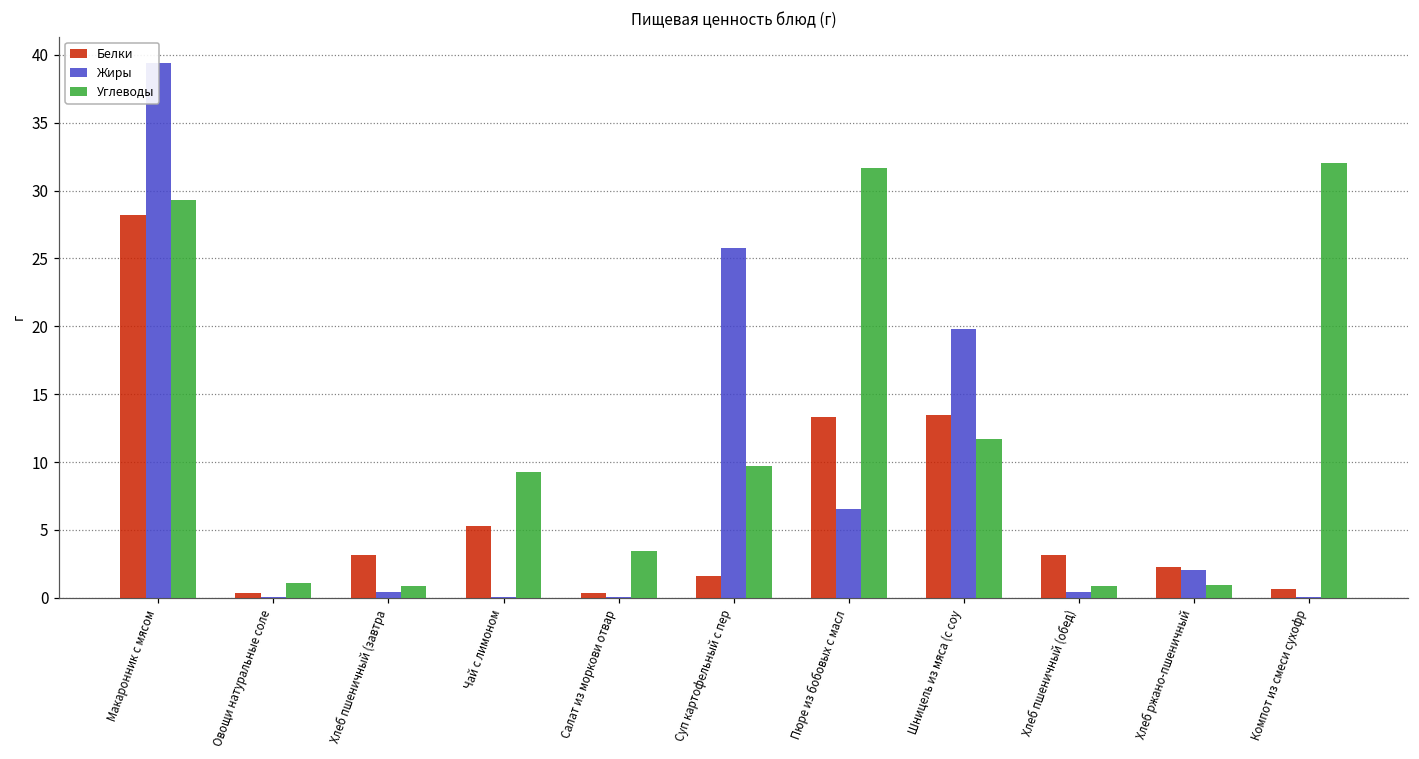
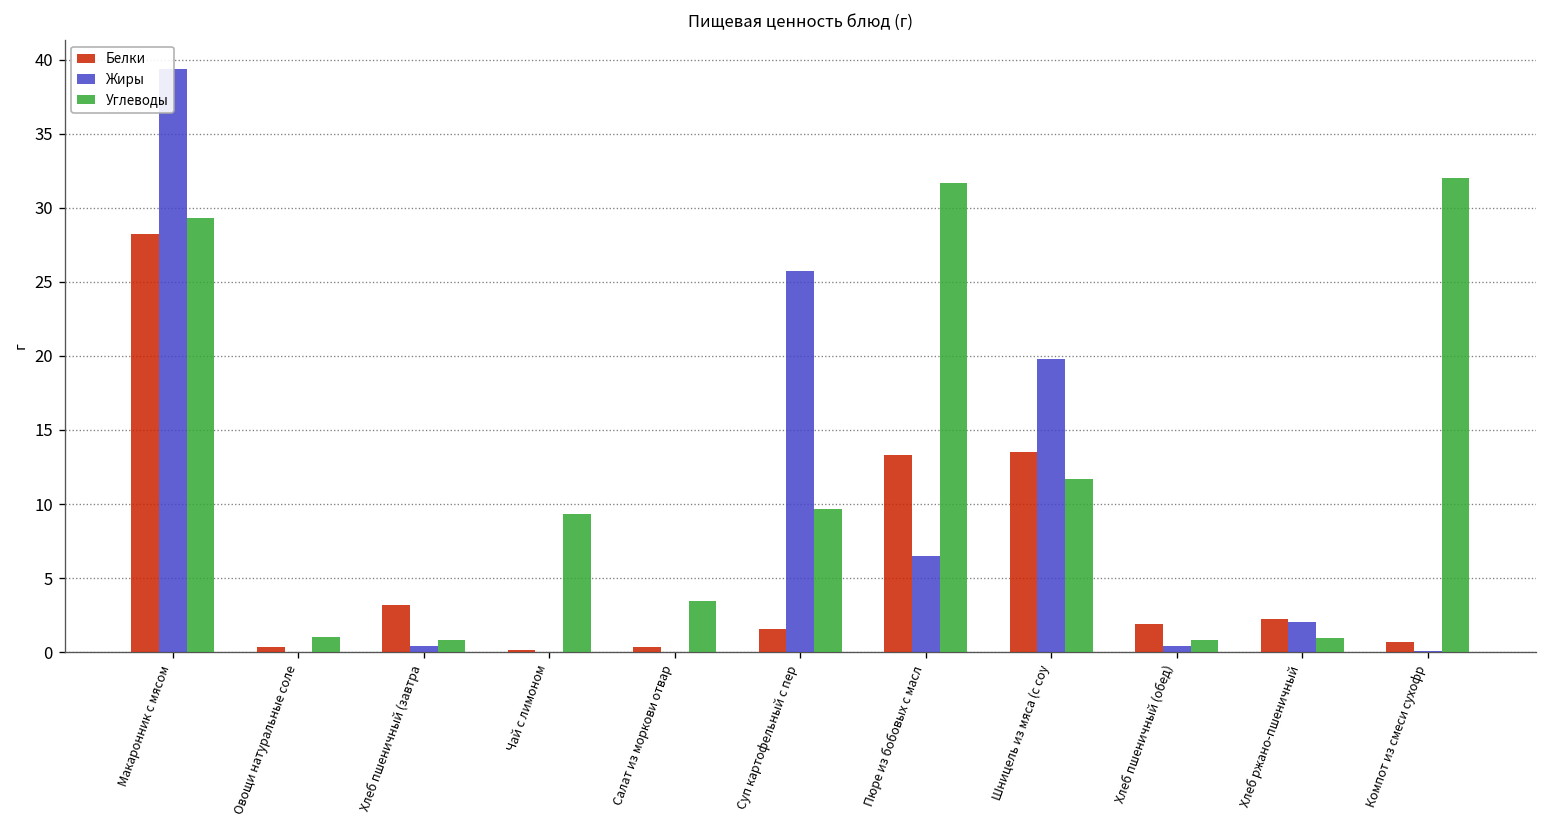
Белки, Чай с лимоном: 5.3 -> 0.1
Белки, Хлеб пшеничный (обед): 3.2 -> 1.9
